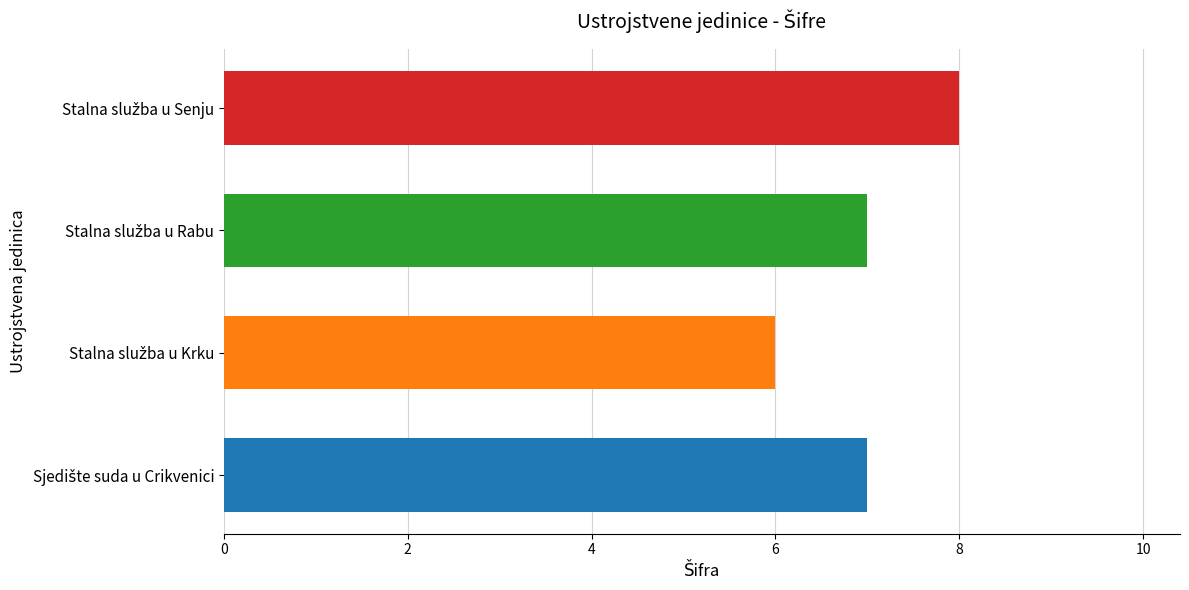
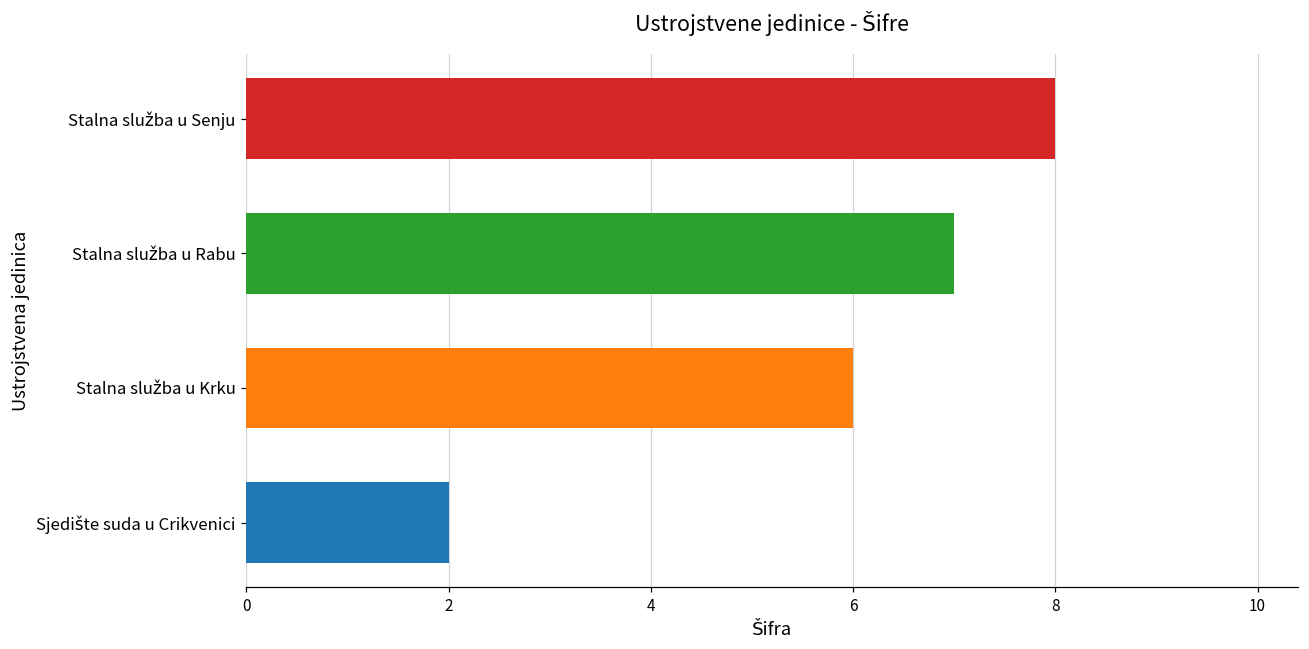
Sjedište suda u Crikvenici: 7 -> 2
